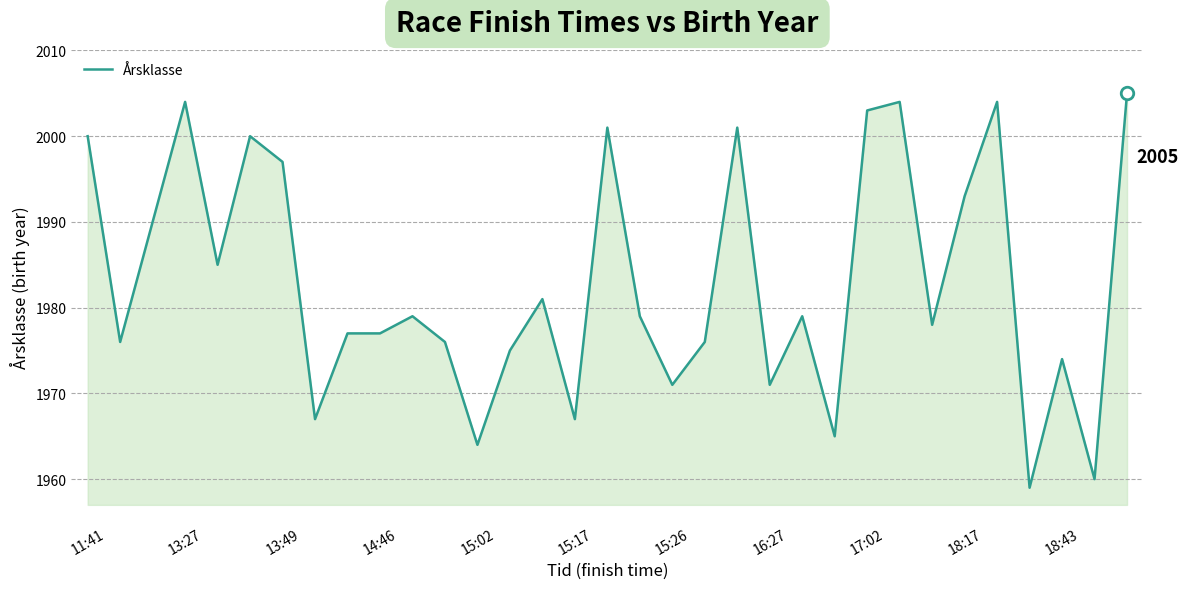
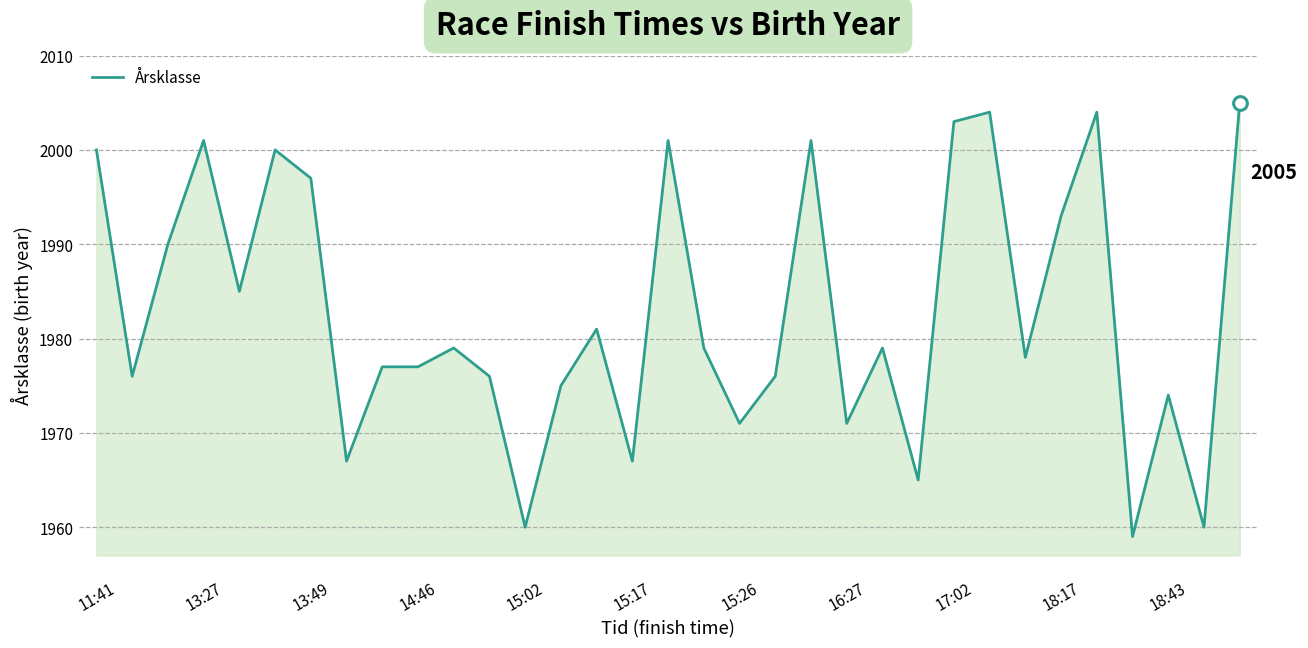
Årsklasse, 13:27: 2004 -> 2001
Årsklasse, 15:02: 1964 -> 1960
